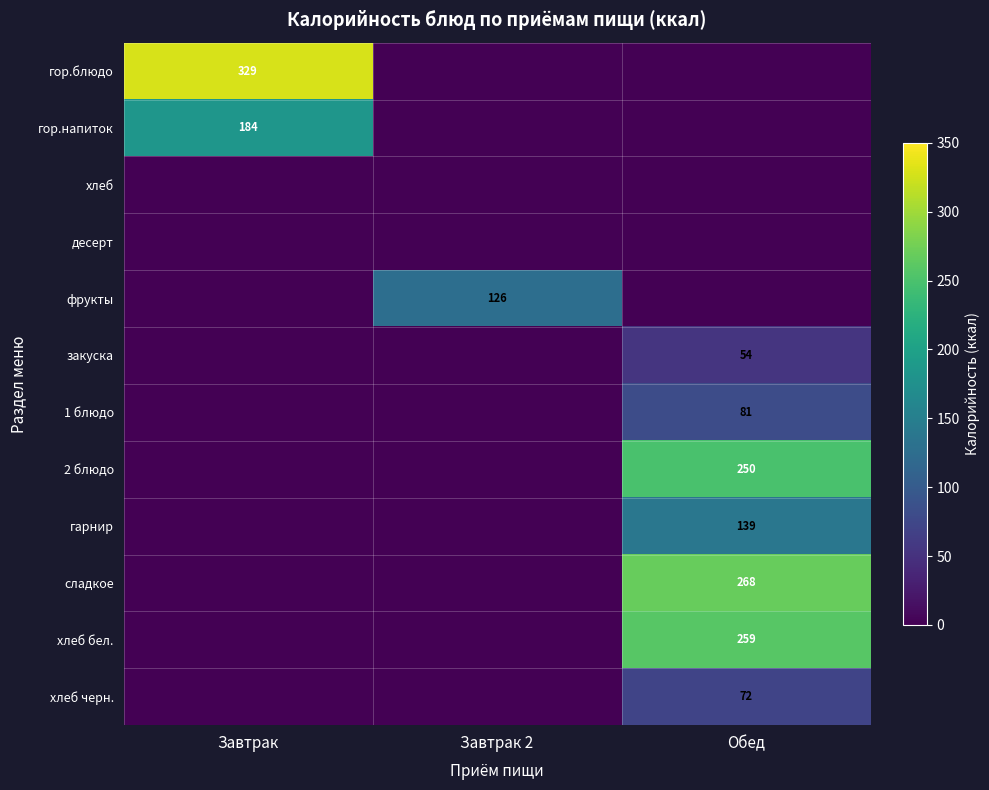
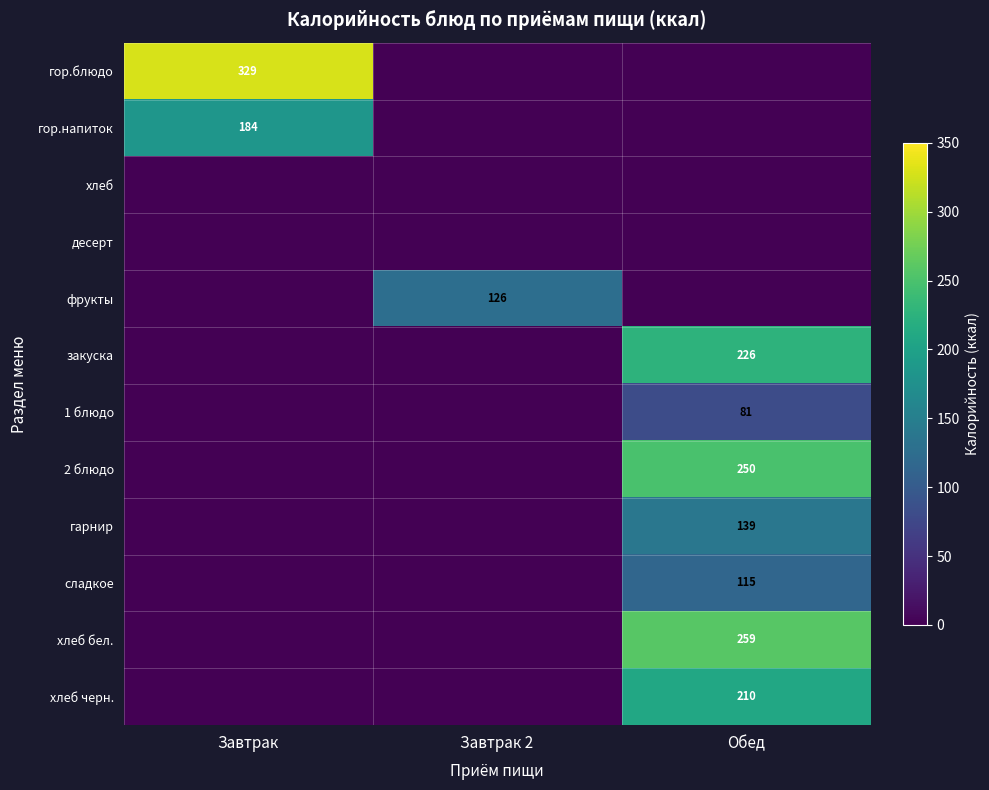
закуска, Обед: 54 -> 226
сладкое, Обед: 268 -> 115
хлеб черн., Обед: 72 -> 210
